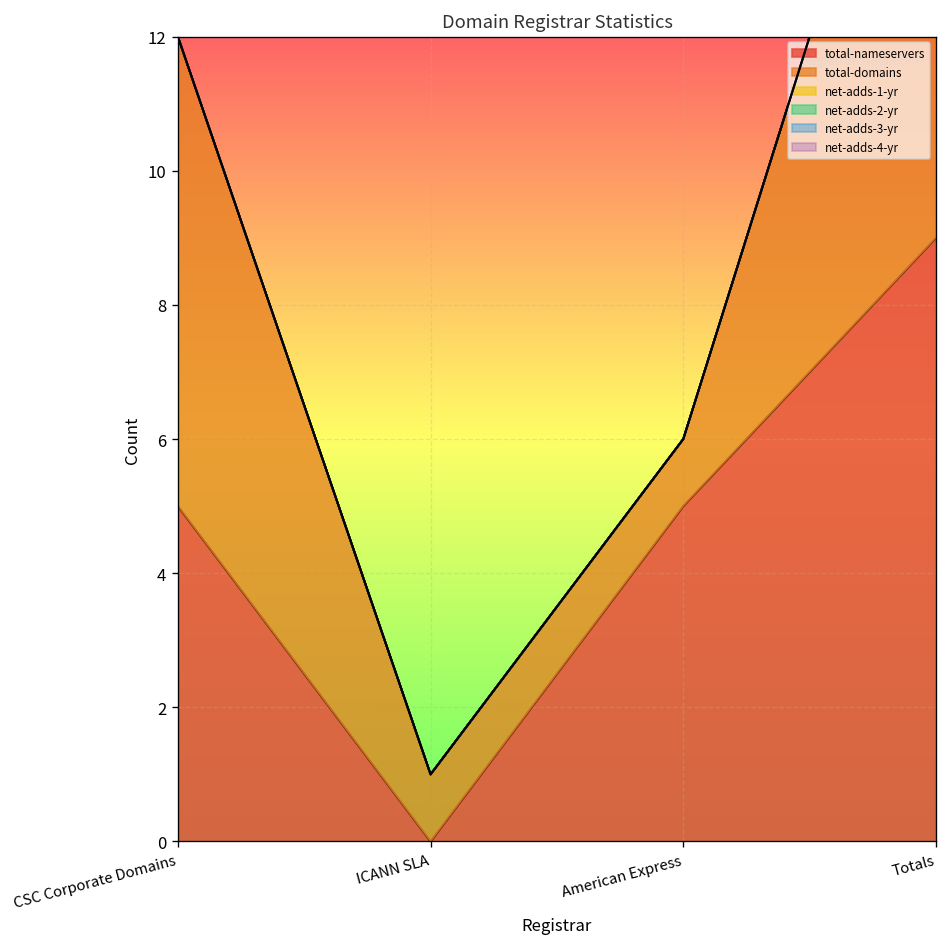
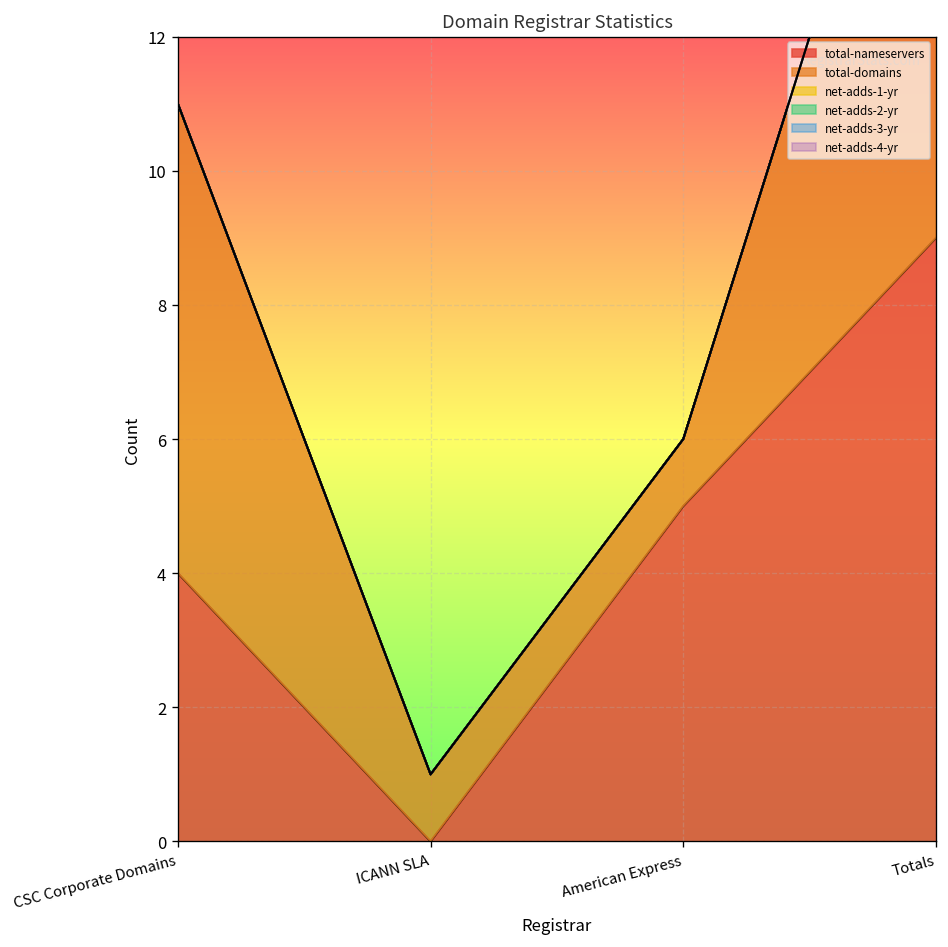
total-nameservers, CSC Corporate Domains: 5 -> 4
